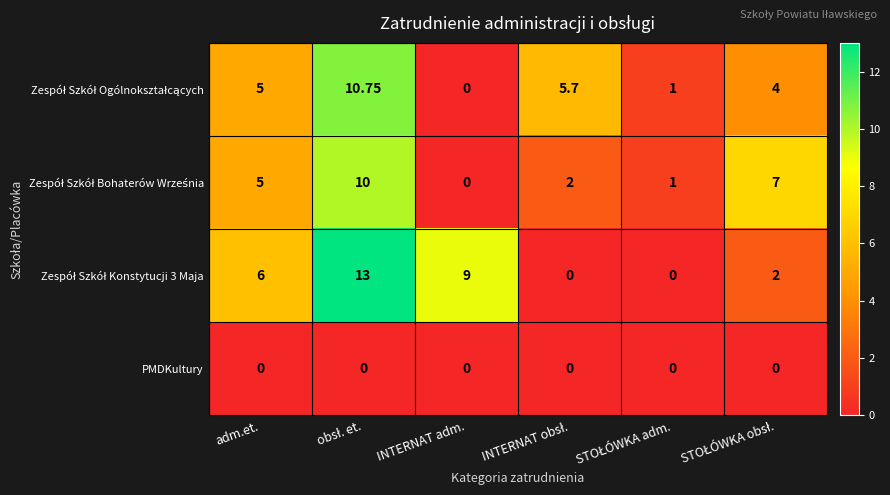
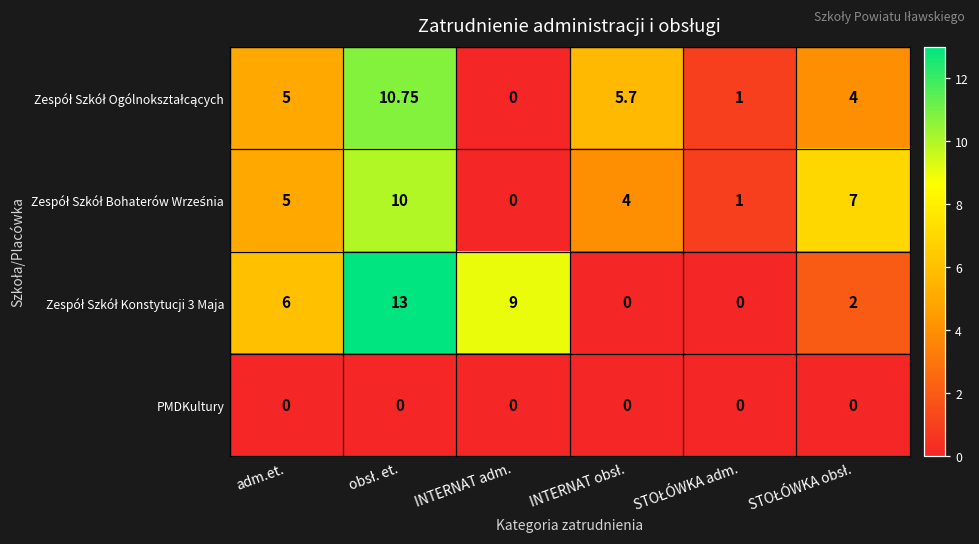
Zespół Szkół Bohaterów Września, INTERNAT obsł.: 2 -> 4
